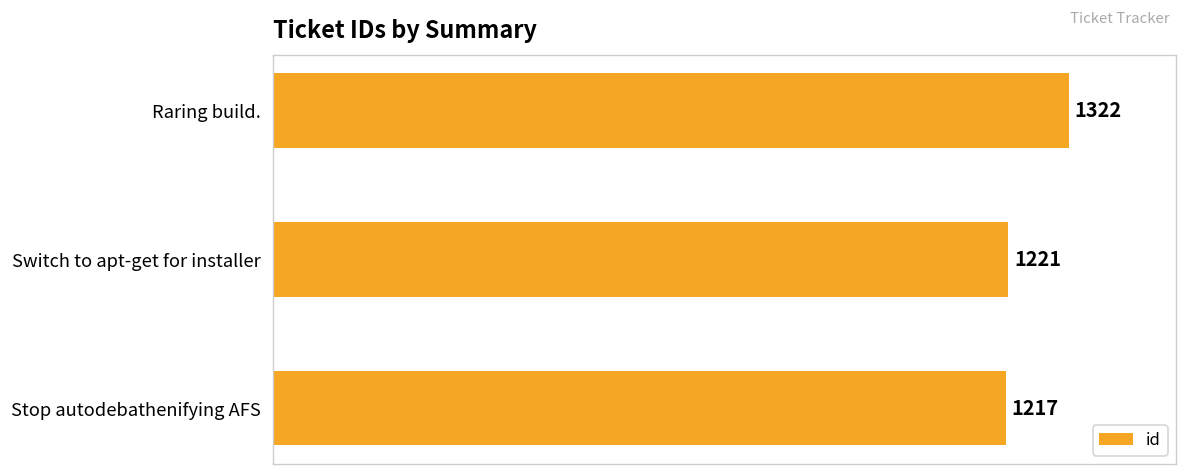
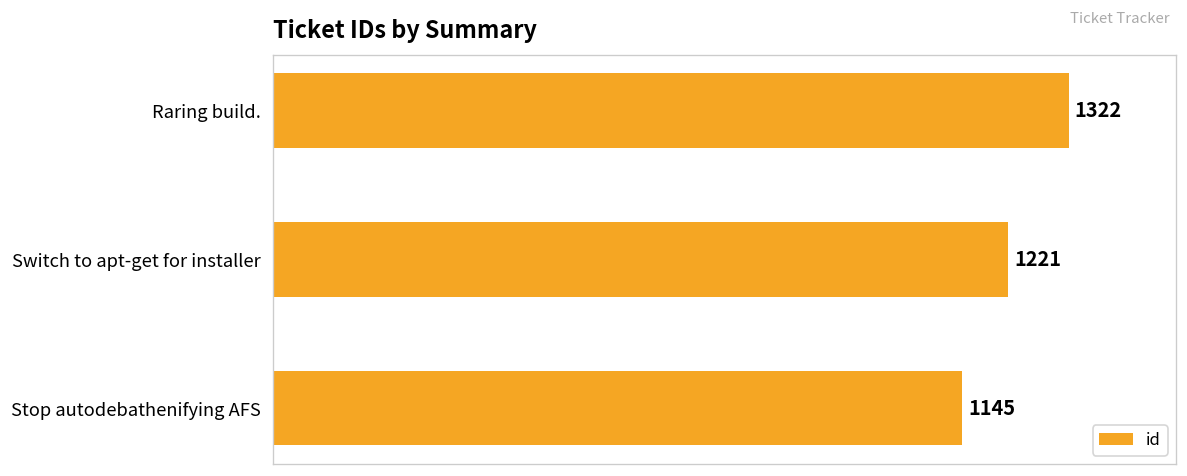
Stop autodebathenifying AFS: 1217 -> 1145
